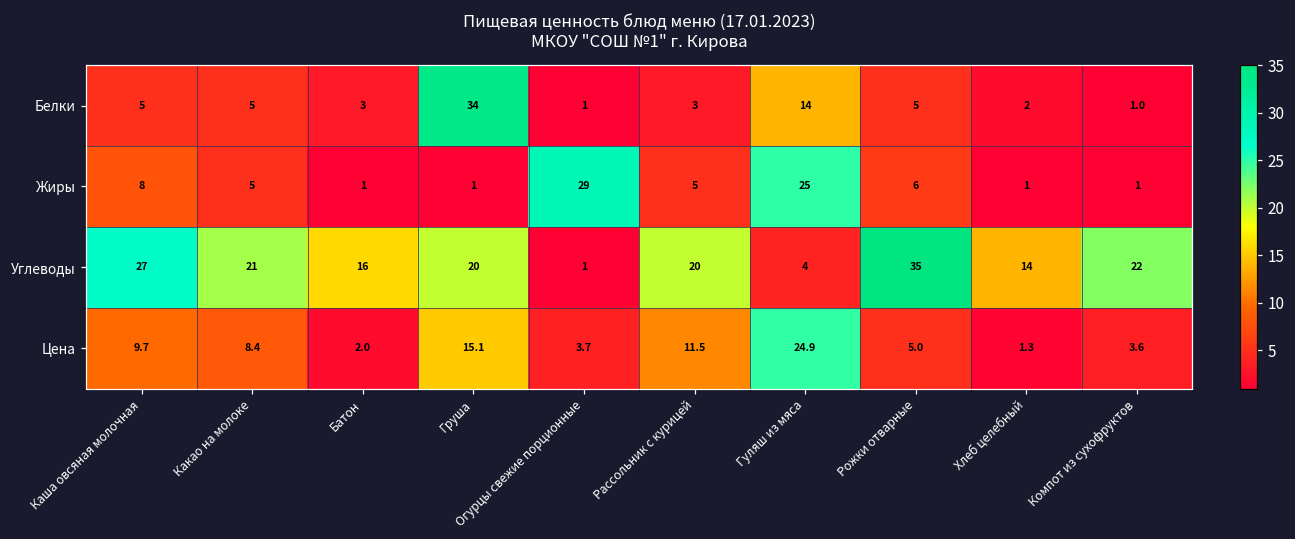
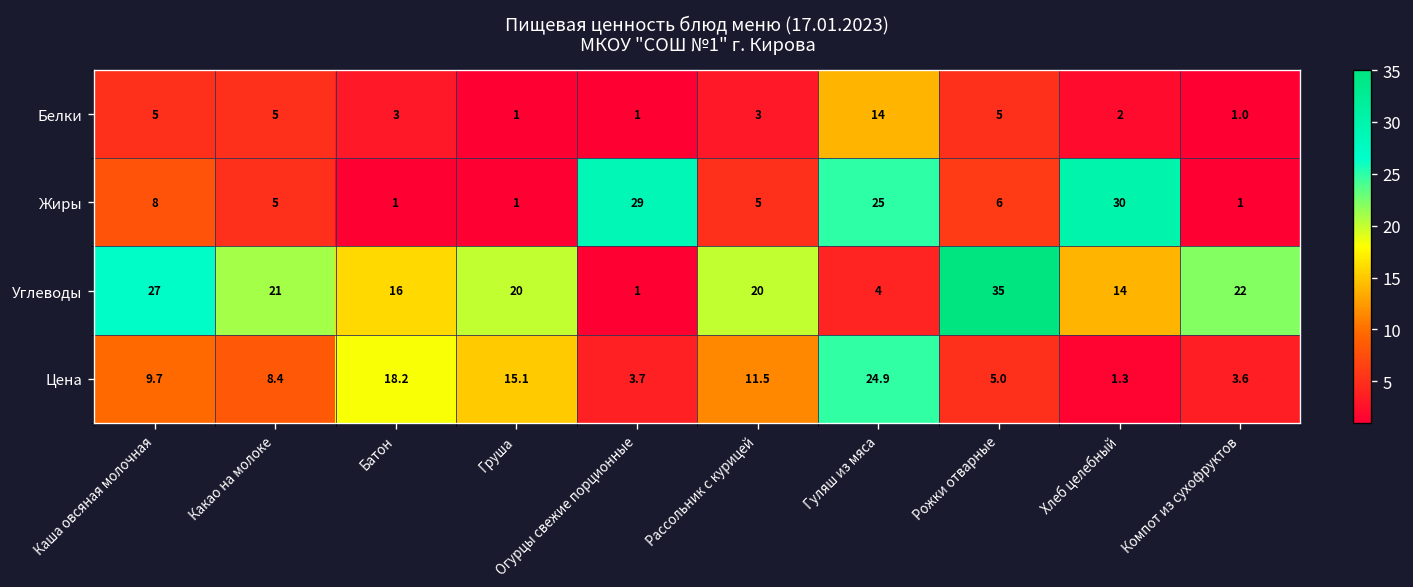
Белки, Груша: 34 -> 1
Жиры, Хлеб целебный: 1 -> 30
Цена, Батон: 2.0 -> 18.2
